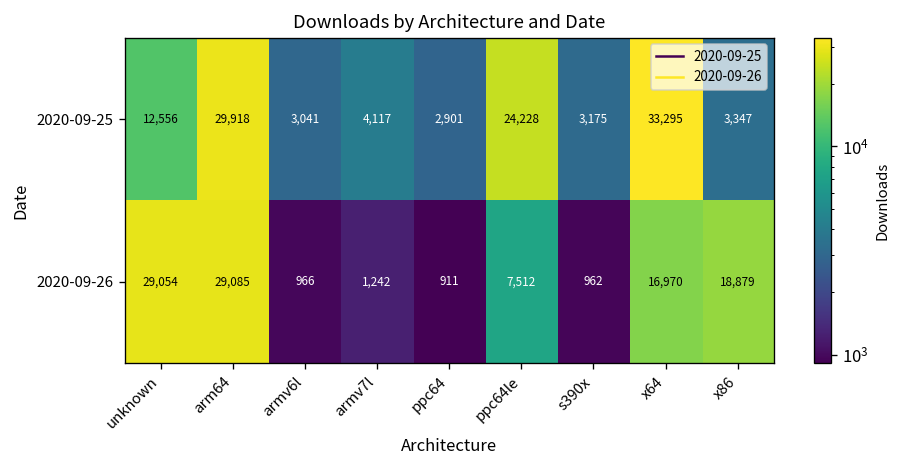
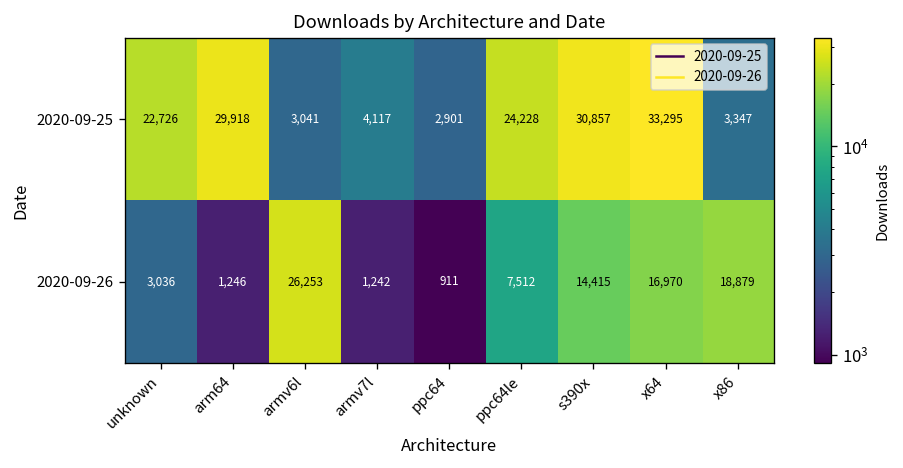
2020-09-25, unknown: 12,556 -> 22,726
2020-09-25, s390x: 3,175 -> 30,857
2020-09-26, unknown: 29,054 -> 3,036
2020-09-26, arm64: 29,085 -> 1,246
2020-09-26, armv6l: 966 -> 26,253
2020-09-26, s390x: 962 -> 14,415
